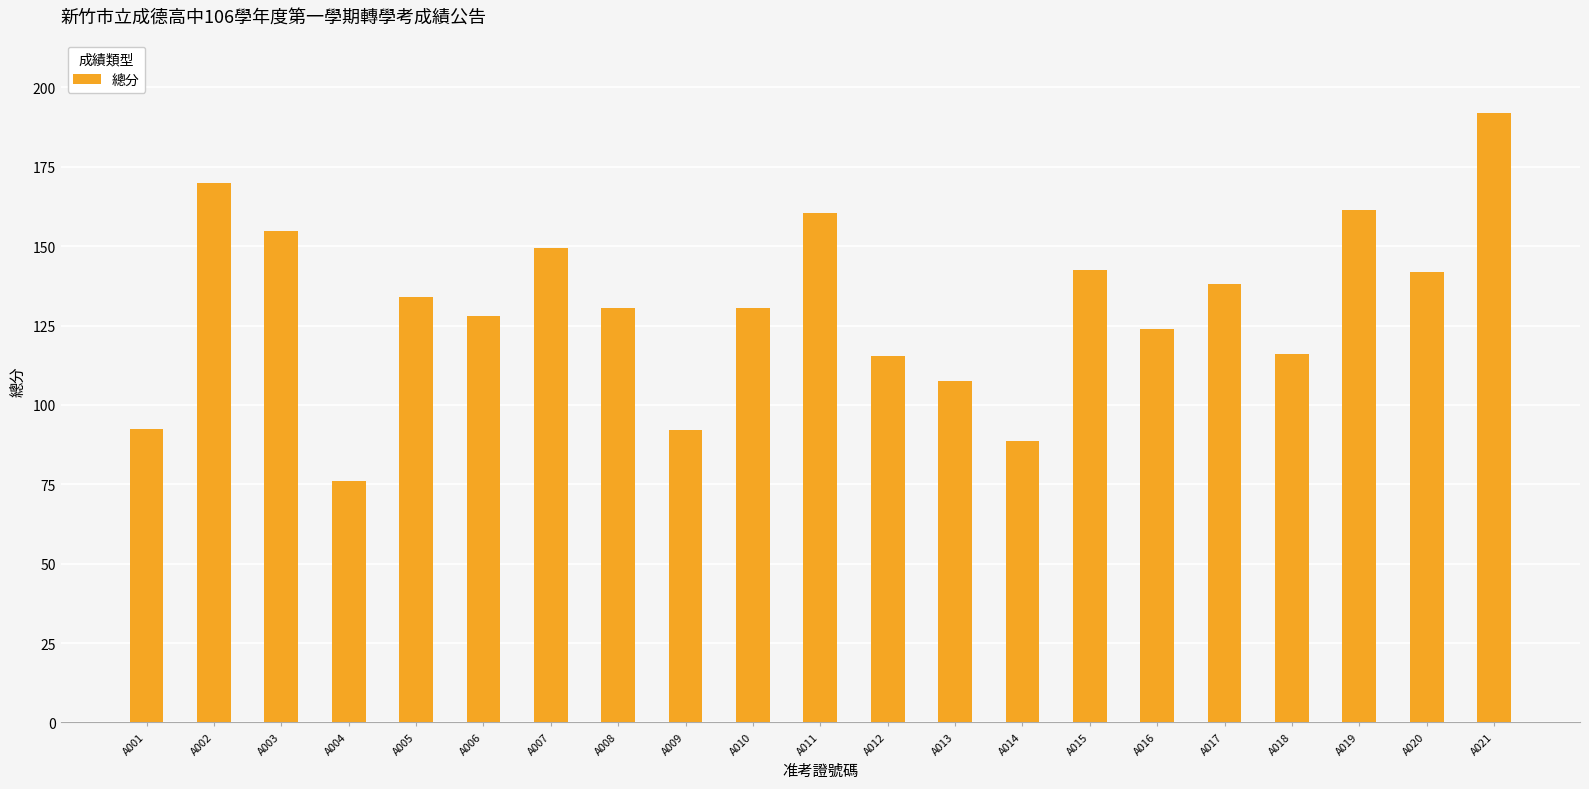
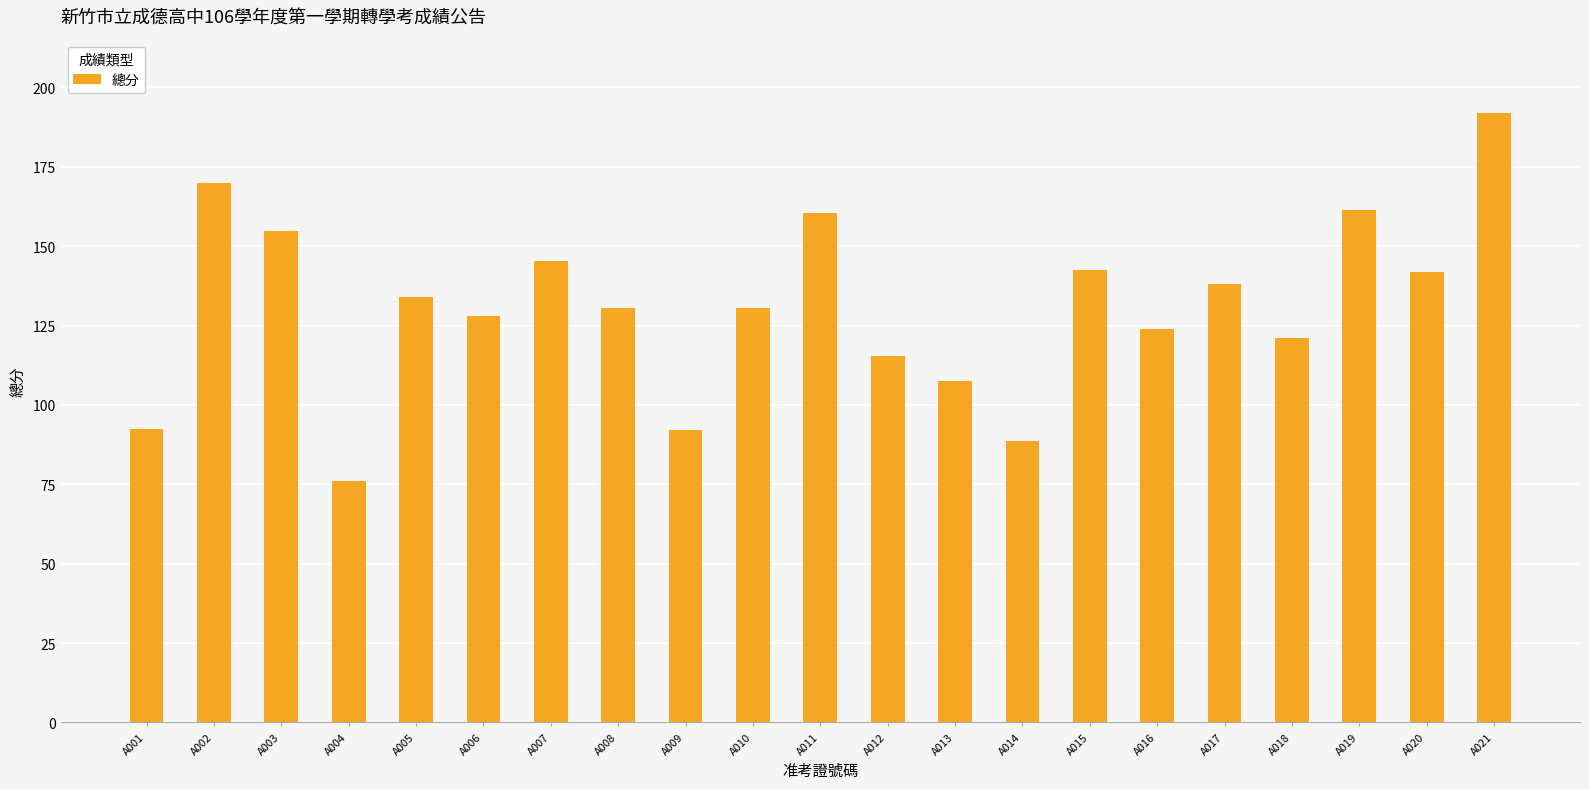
A007: 150 -> 145
A018: 116 -> 121
